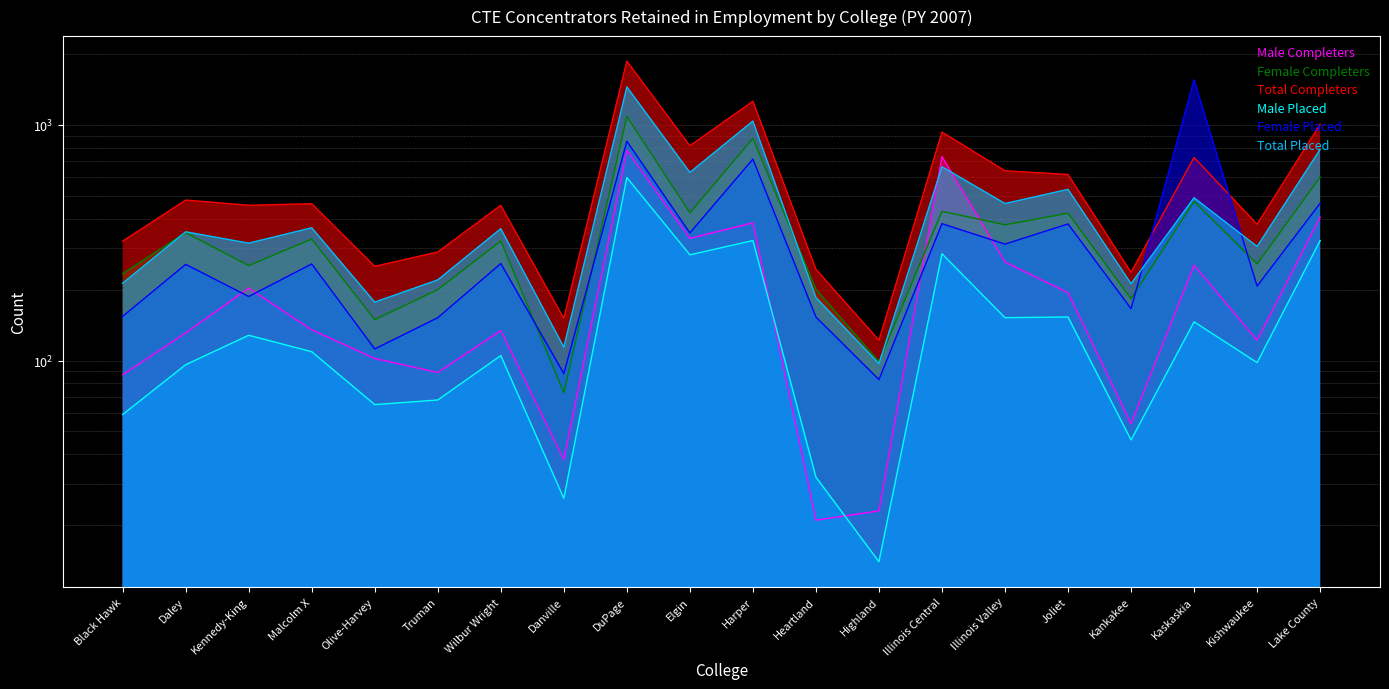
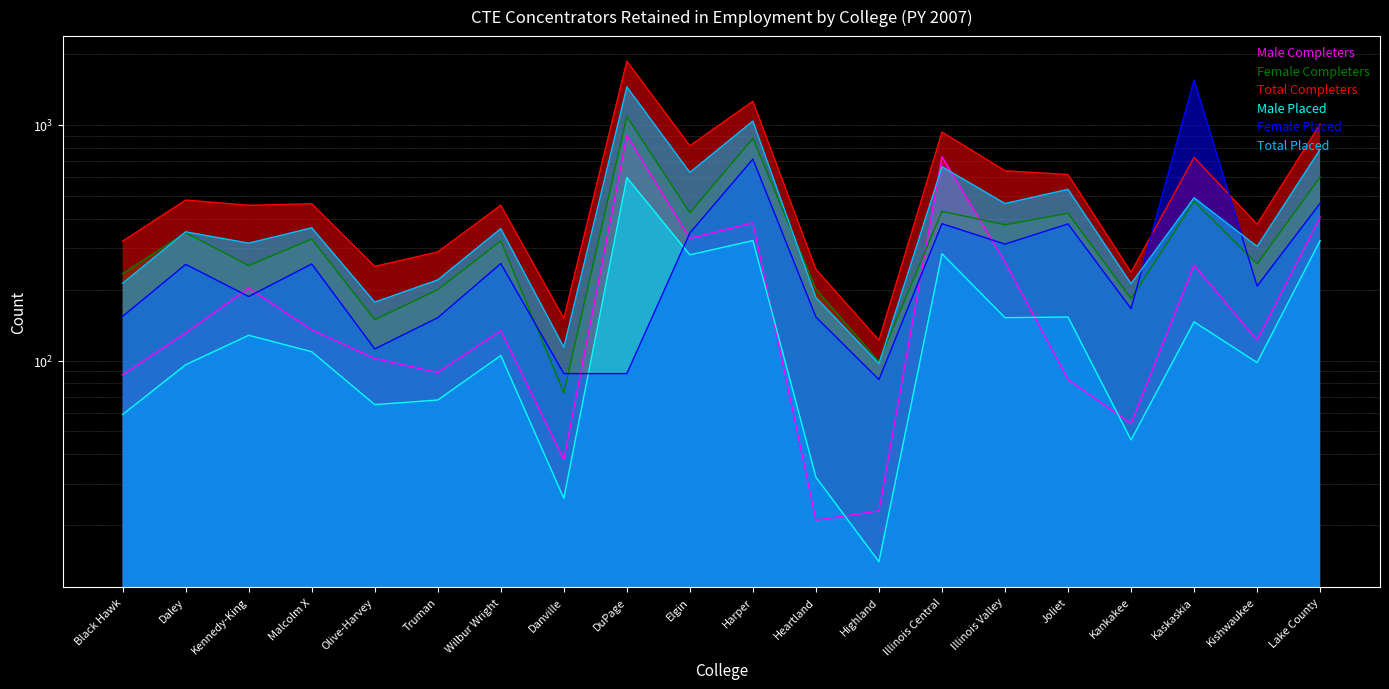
Male Completers, DuPage: 780 -> 900
Female Placed, DuPage: 850 -> 88
Male Completers, Joliet: 190 -> 83
